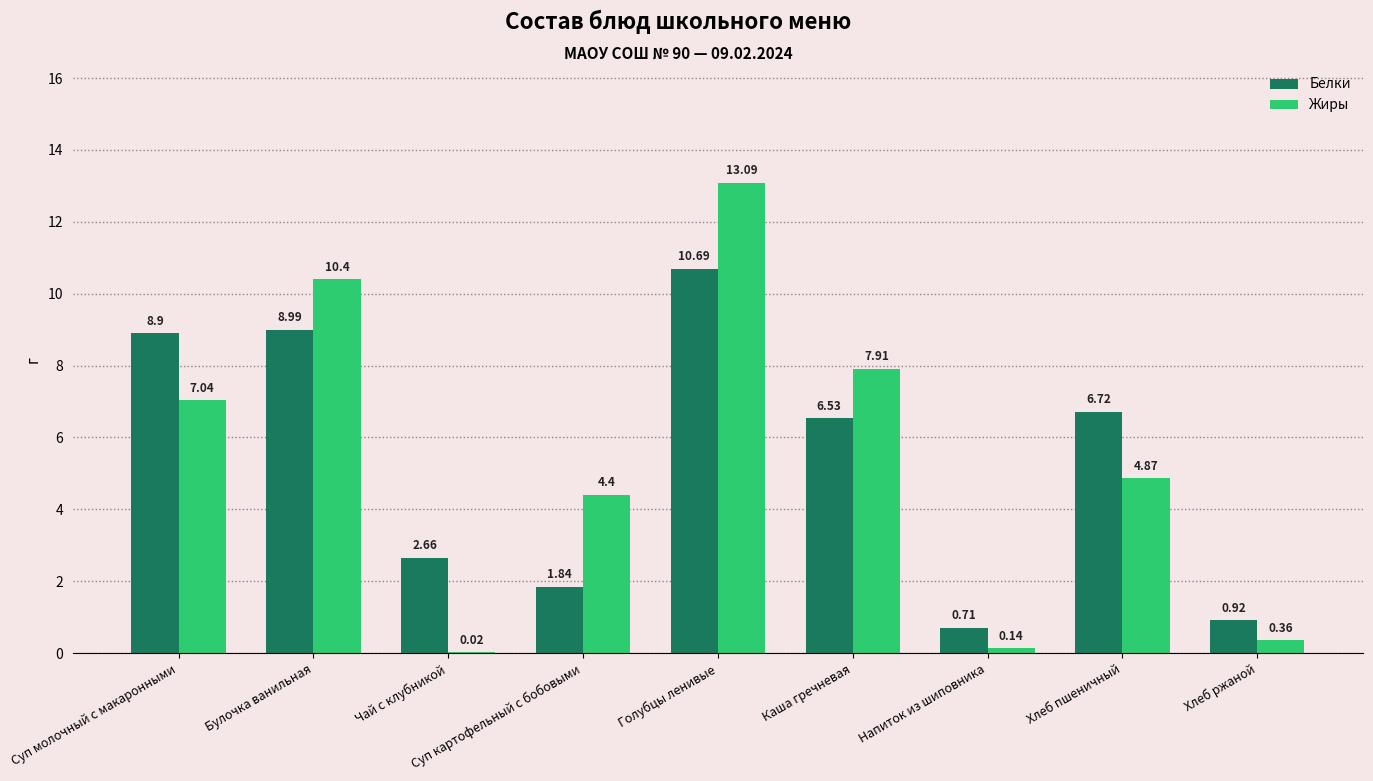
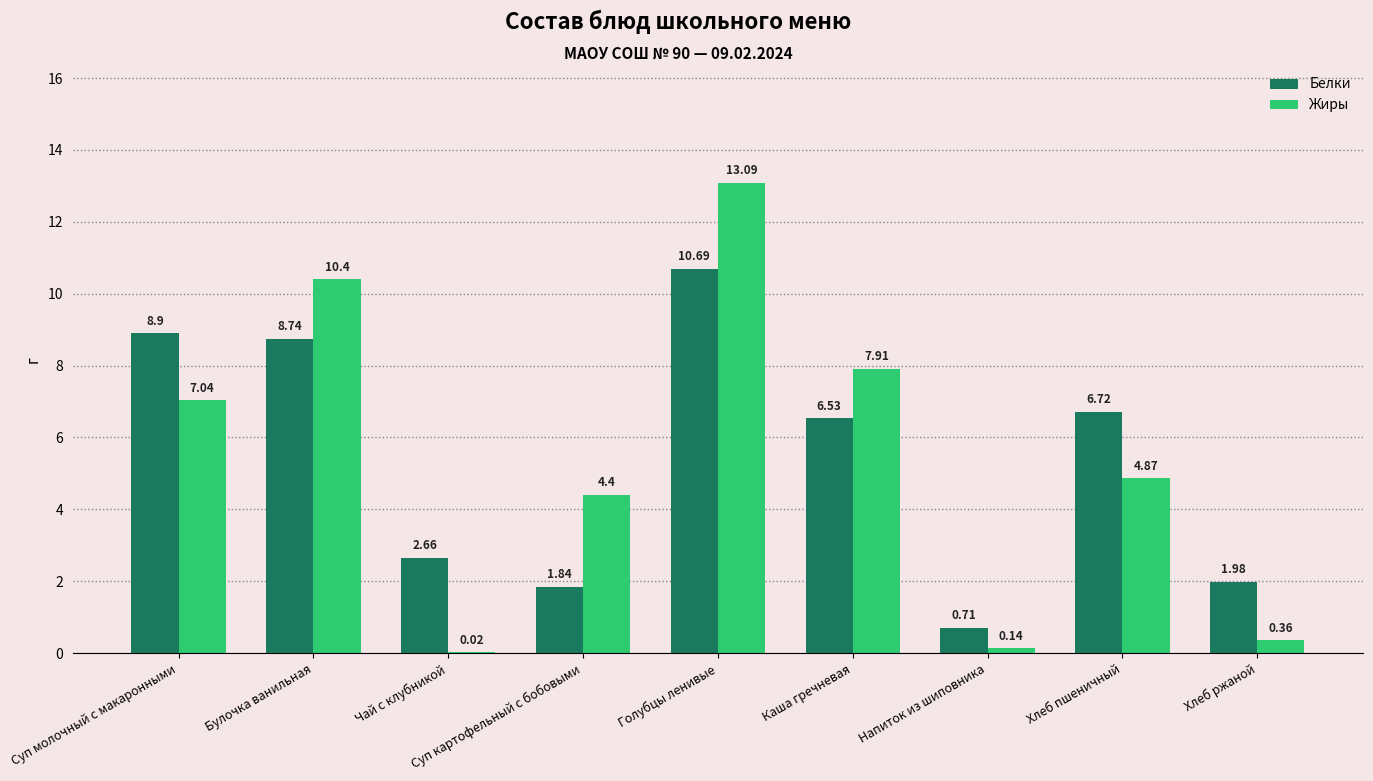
Белки, Булочка ванильная: 8.99 -> 8.74
Белки, Хлеб ржаной: 0.92 -> 1.98
